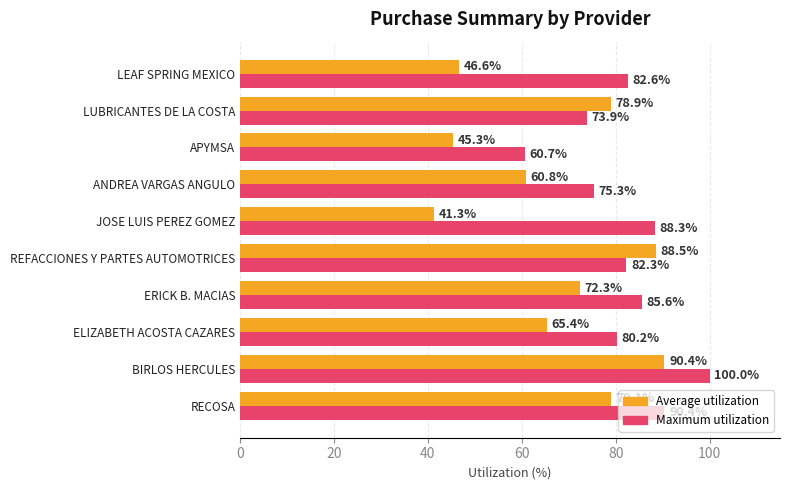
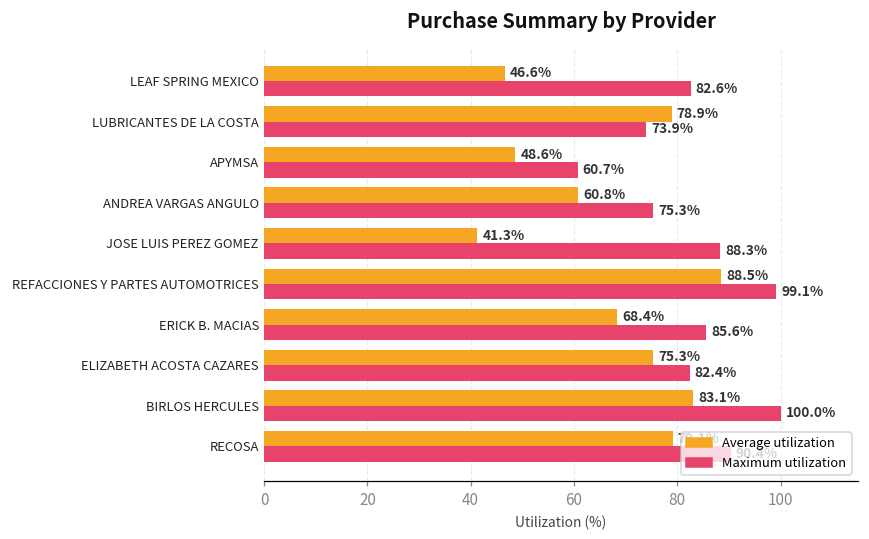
Average utilization, APYMSA: 45.3% -> 48.6%
Maximum utilization, REFACCIONES Y PARTES AUTOMOTRICES: 82.3% -> 99.1%
Average utilization, ERICK B. MACIAS: 72.3% -> 68.4%
Average utilization, ELIZABETH ACOSTA CAZARES: 65.4% -> 75.3%
Maximum utilization, ELIZABETH ACOSTA CAZARES: 80.2% -> 82.4%
Average utilization, BIRLOS HERCULES: 90.4% -> 83.1%
